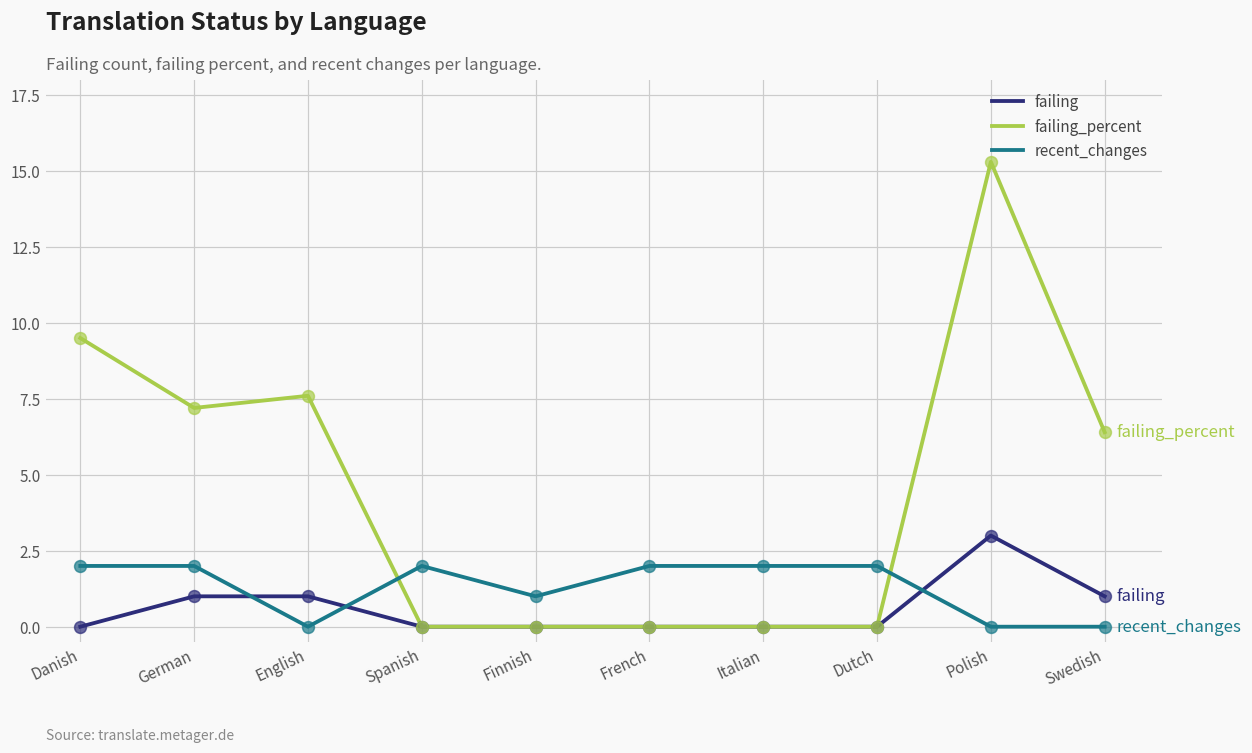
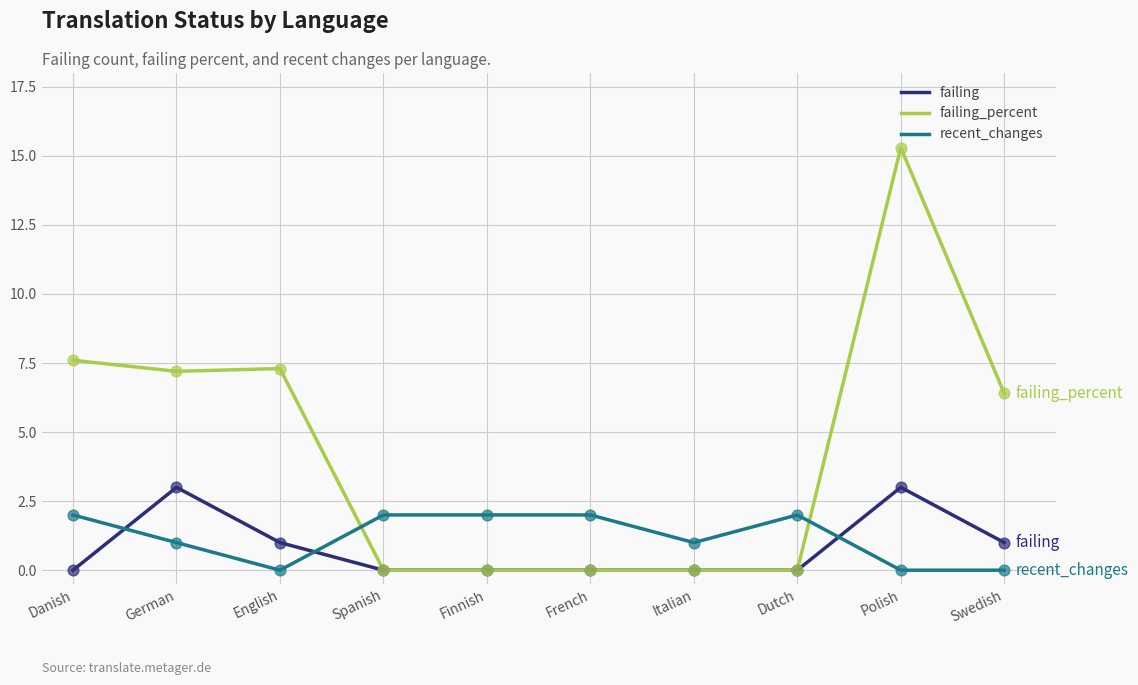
failing_percent, Danish: 9.5 -> 7.6
failing, German: 1 -> 3
recent_changes, German: 2 -> 1
failing_percent, English: 7.6 -> 7.3
recent_changes, Finnish: 1 -> 2
recent_changes, Italian: 2 -> 1
